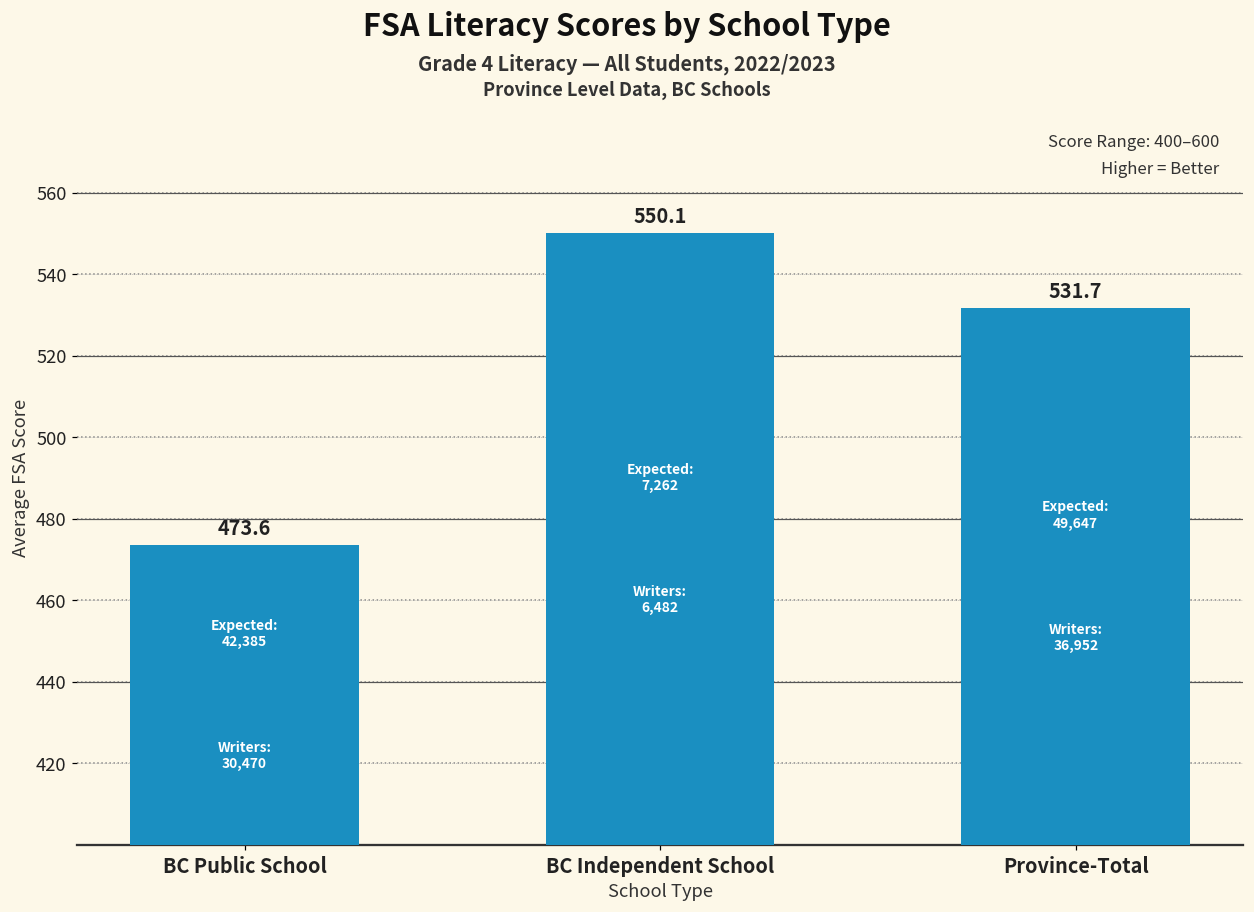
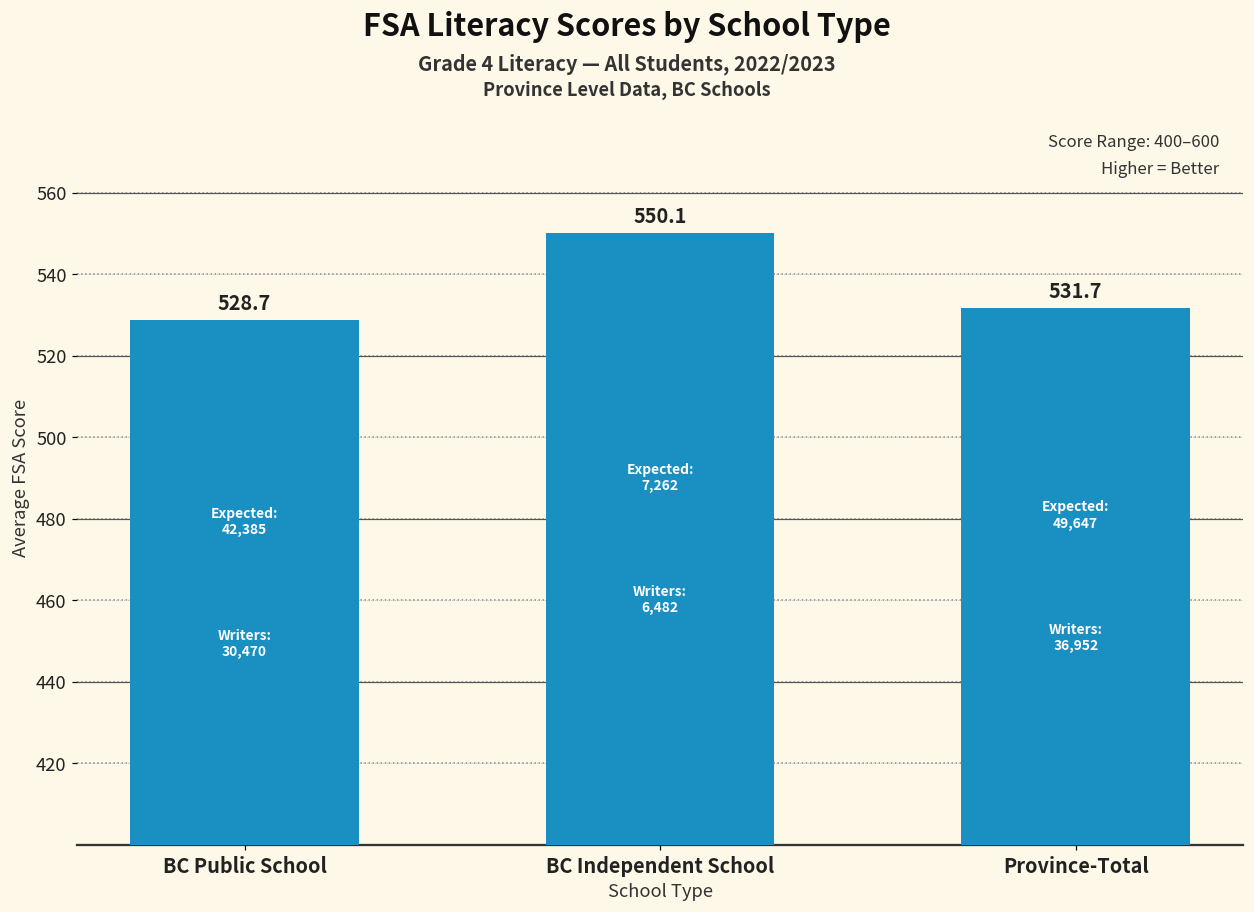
BC Public School: 473.6 -> 528.7
